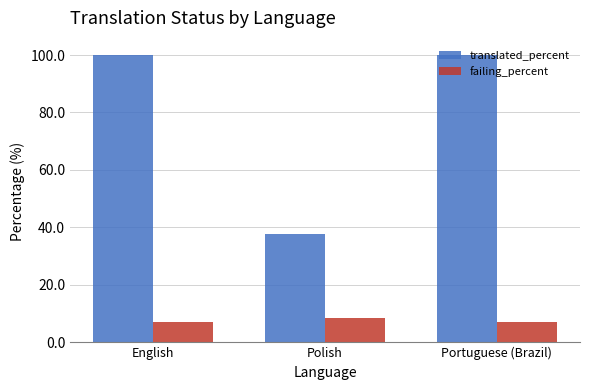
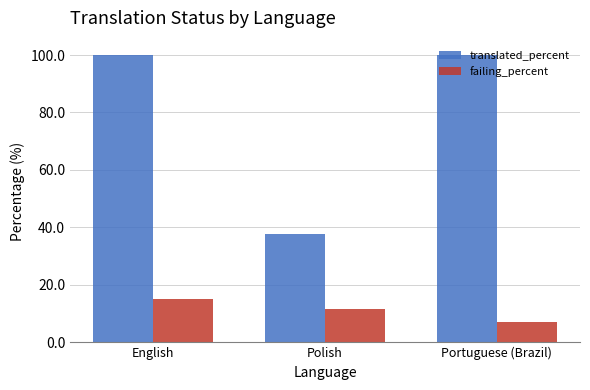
failing_percent, English: 7 -> 15
failing_percent, Polish: 9 -> 12
